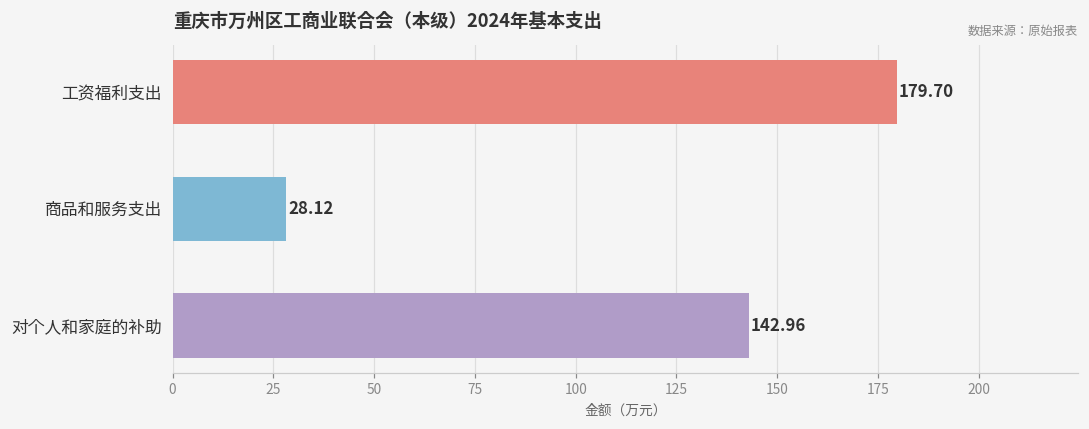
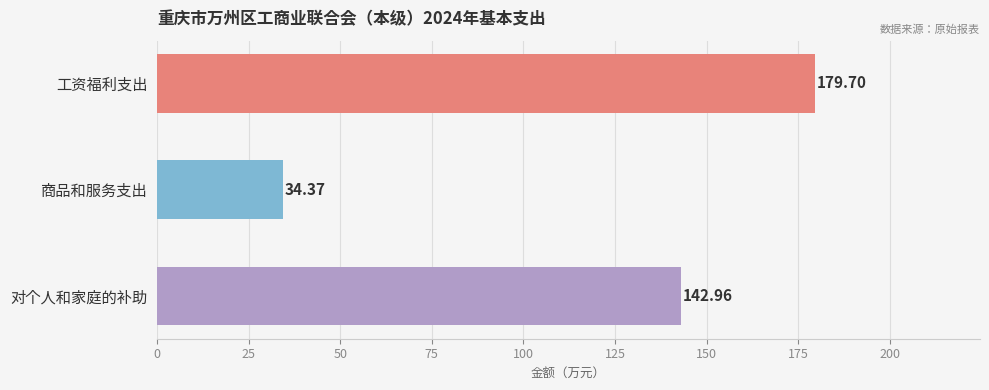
商品和服务支出: 28.12 -> 34.37
